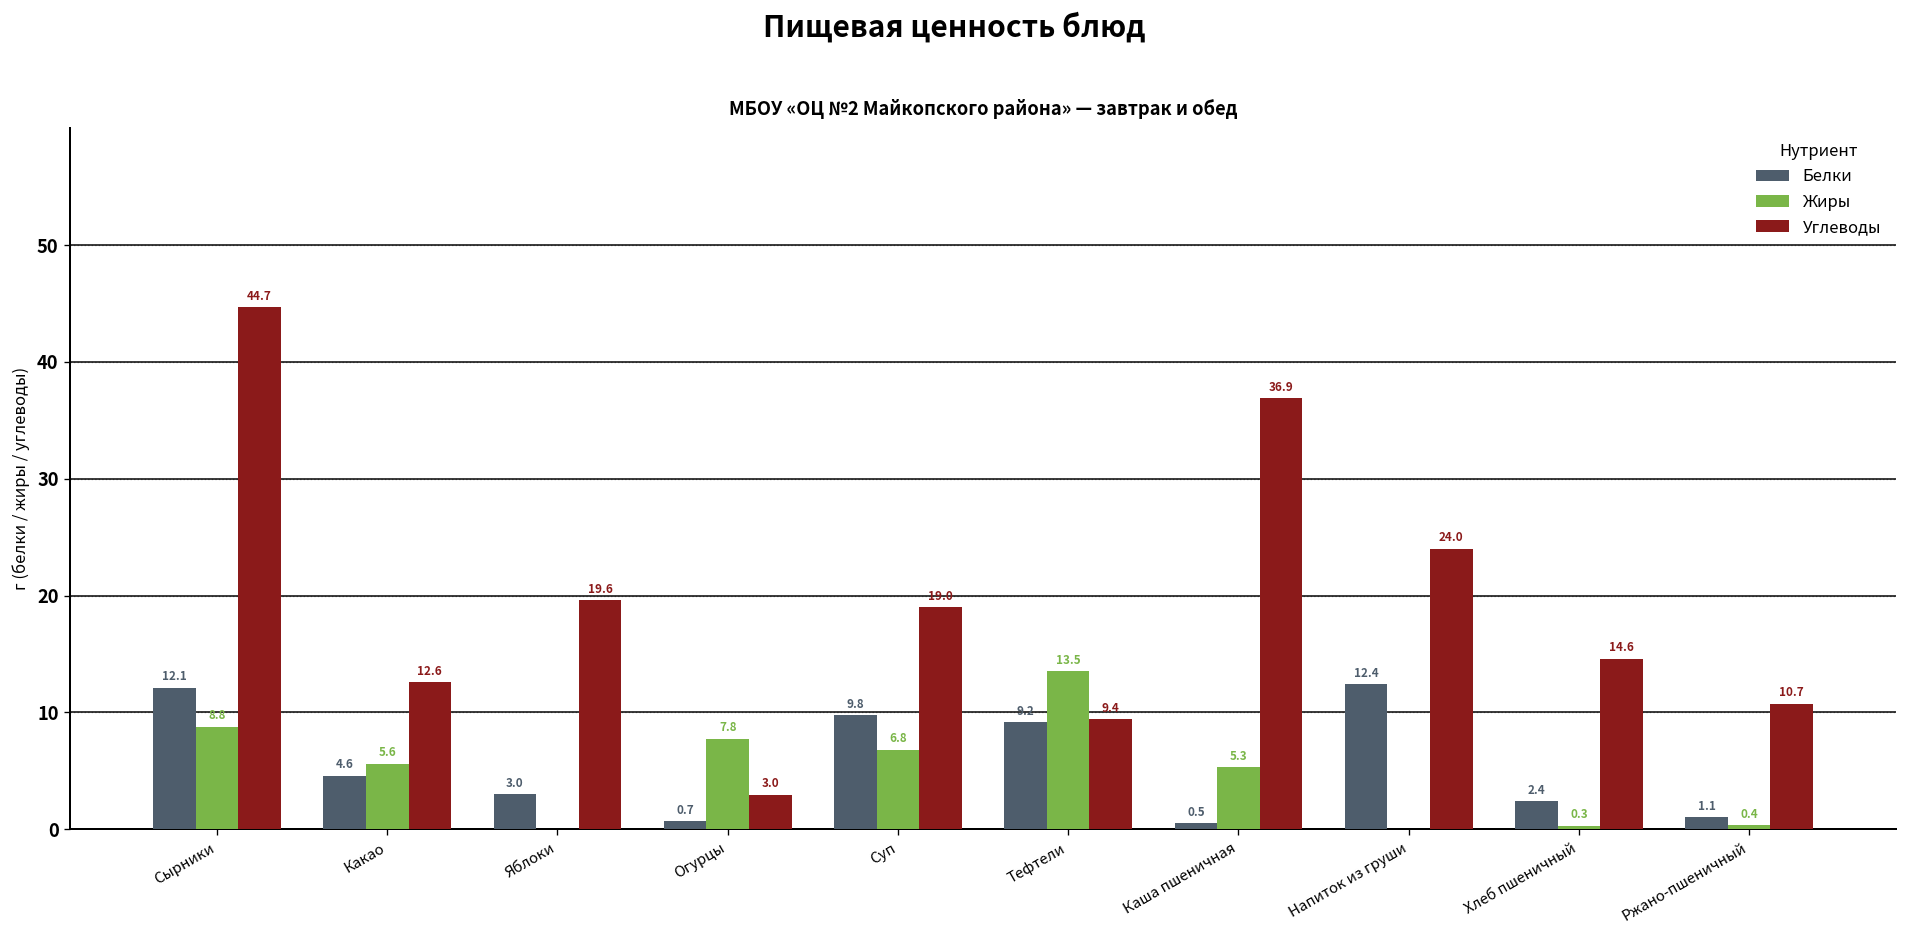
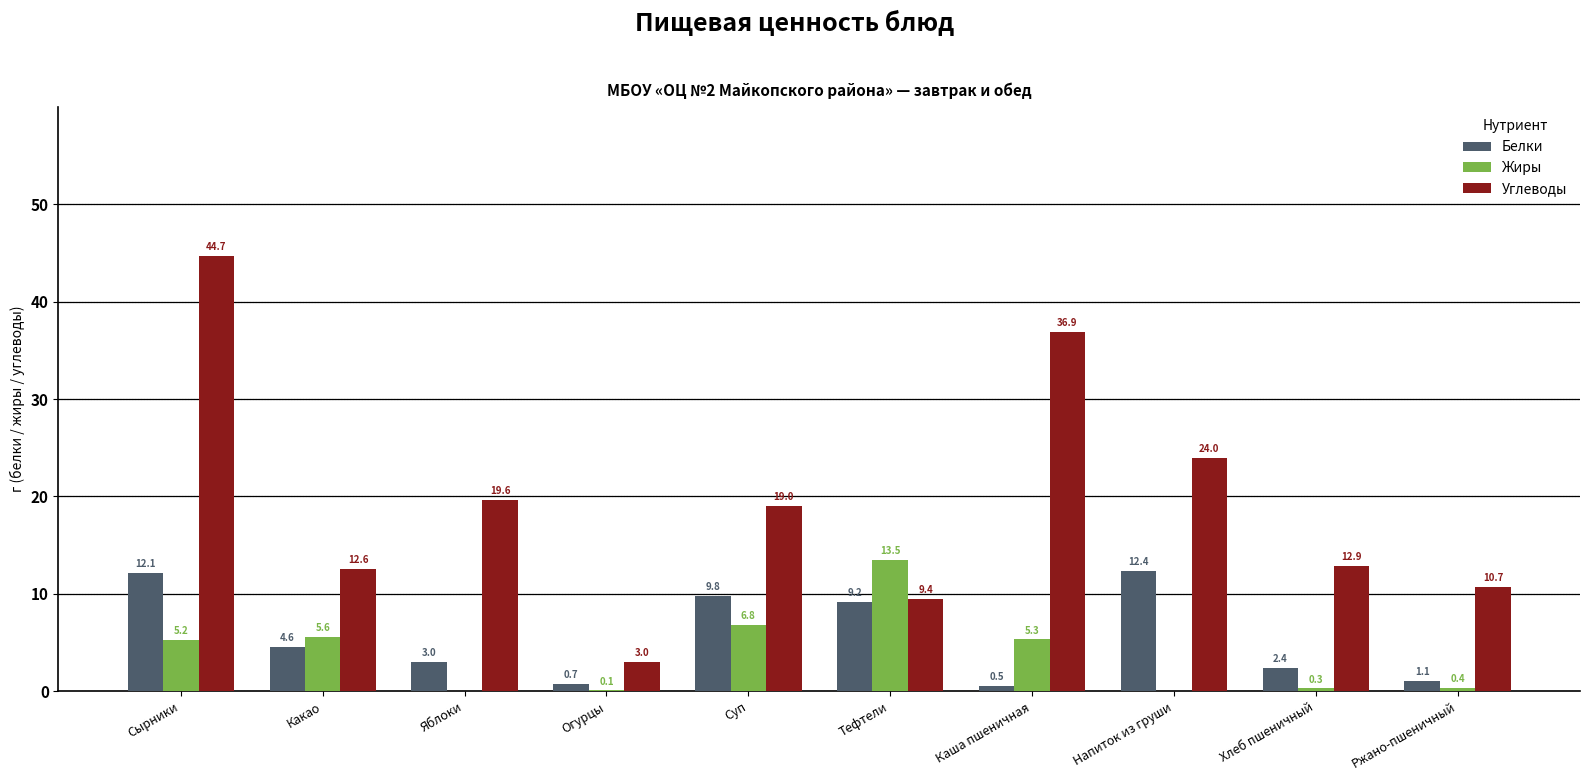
Жиры, Сырники: 8.8 -> 5.2
Жиры, Огурцы: 7.8 -> 0.1
Углеводы, Хлеб пшеничный: 14.6 -> 12.9
